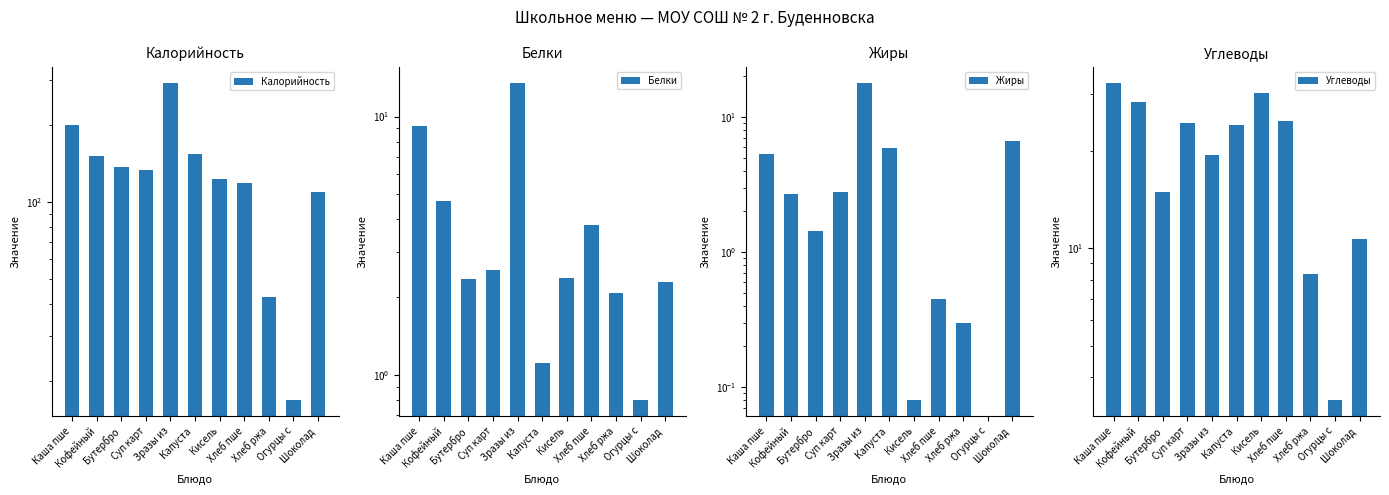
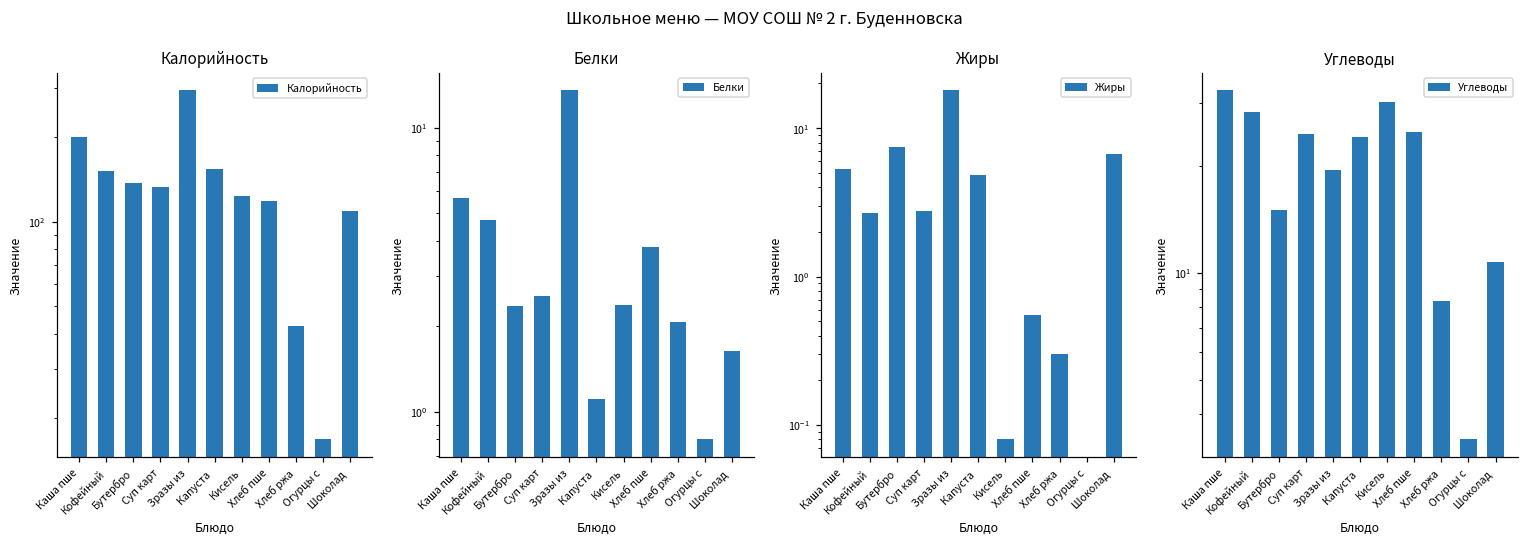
Белки, Каша пше: 9.2 -> 5.7
Белки, Шоколад: 2.3 -> 1.6
Жиры, Бутербро: 1.4 -> 8
Жиры, Капуста: 6 -> 4.8
Жиры, Хлеб пше: 0.45 -> 0.55
